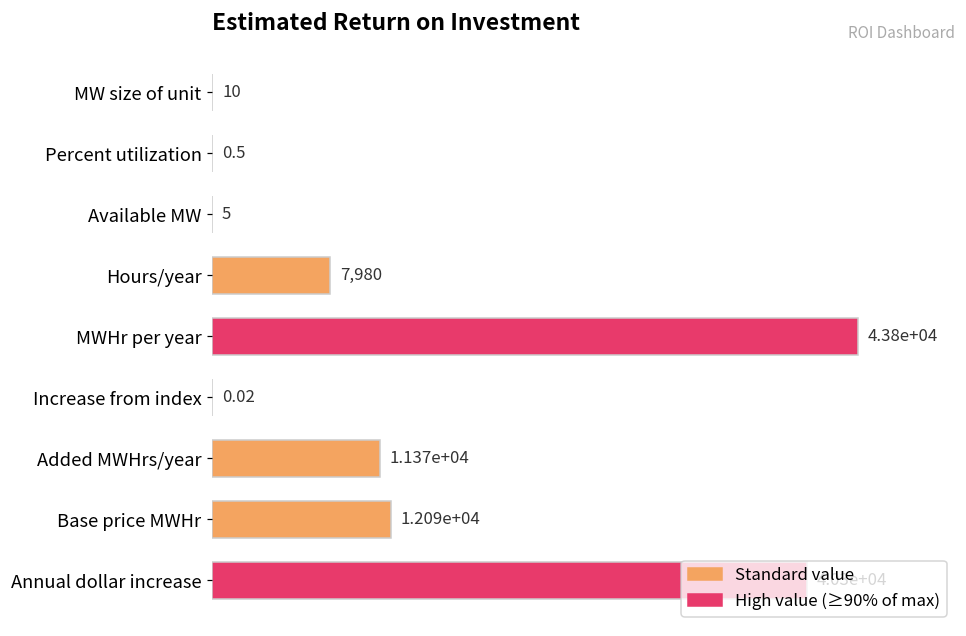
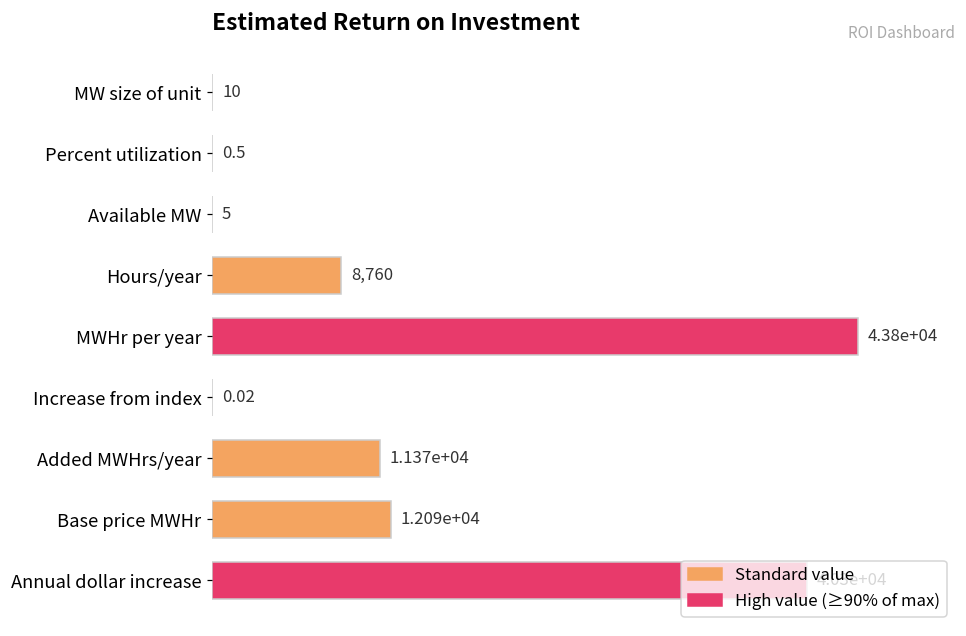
Hours/year: 7,980 -> 8,760
